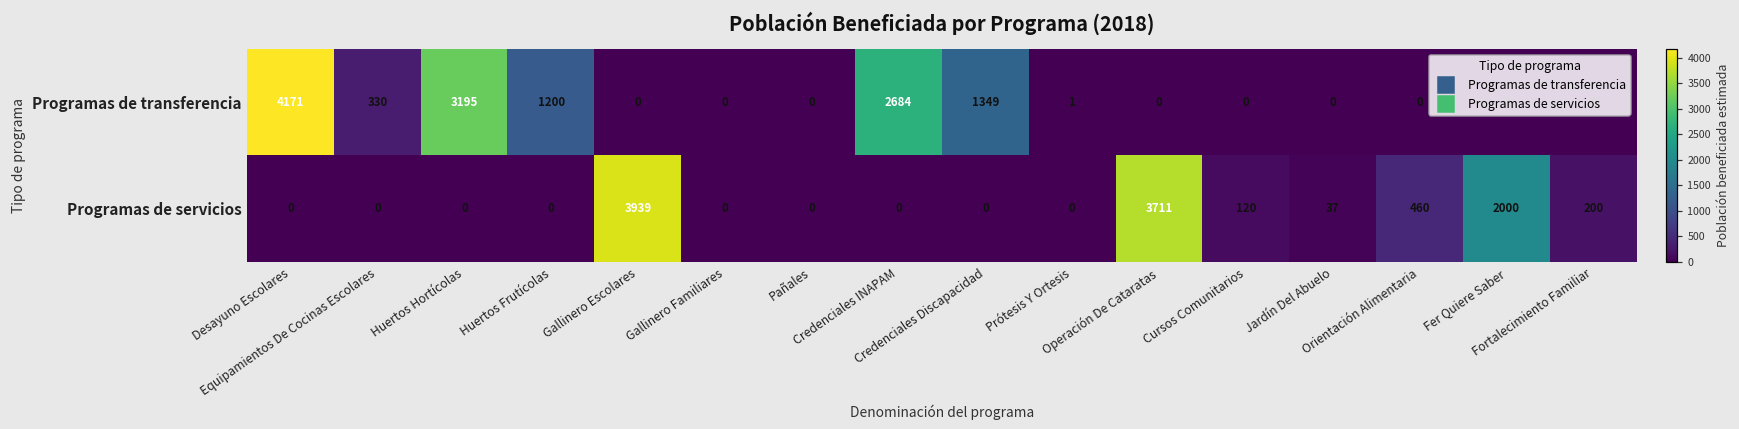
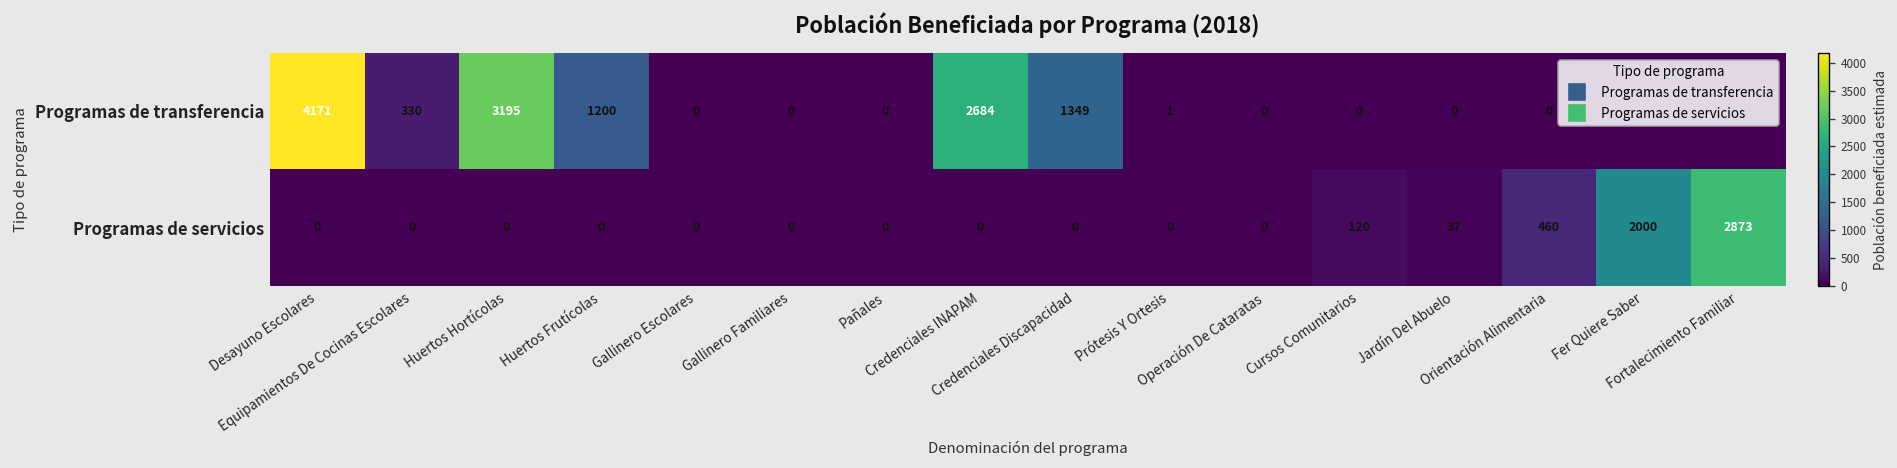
Programas de servicios, Gallinero Escolares: 3939 -> 0
Programas de servicios, Operación De Cataratas: 3711 -> 0
Programas de servicios, Fortalecimiento Familiar: 200 -> 2873
